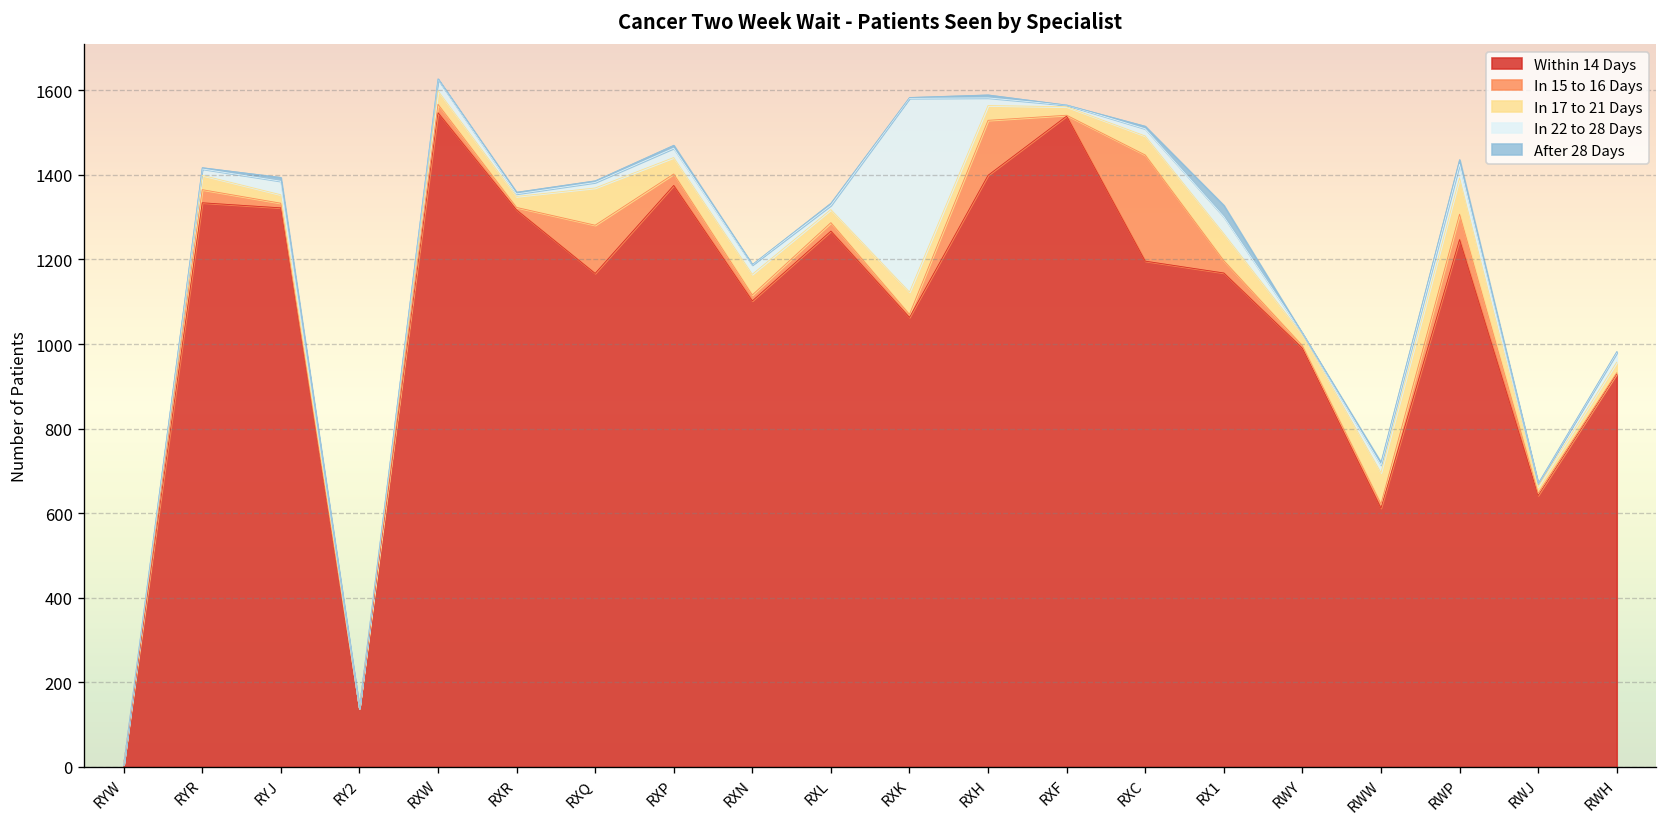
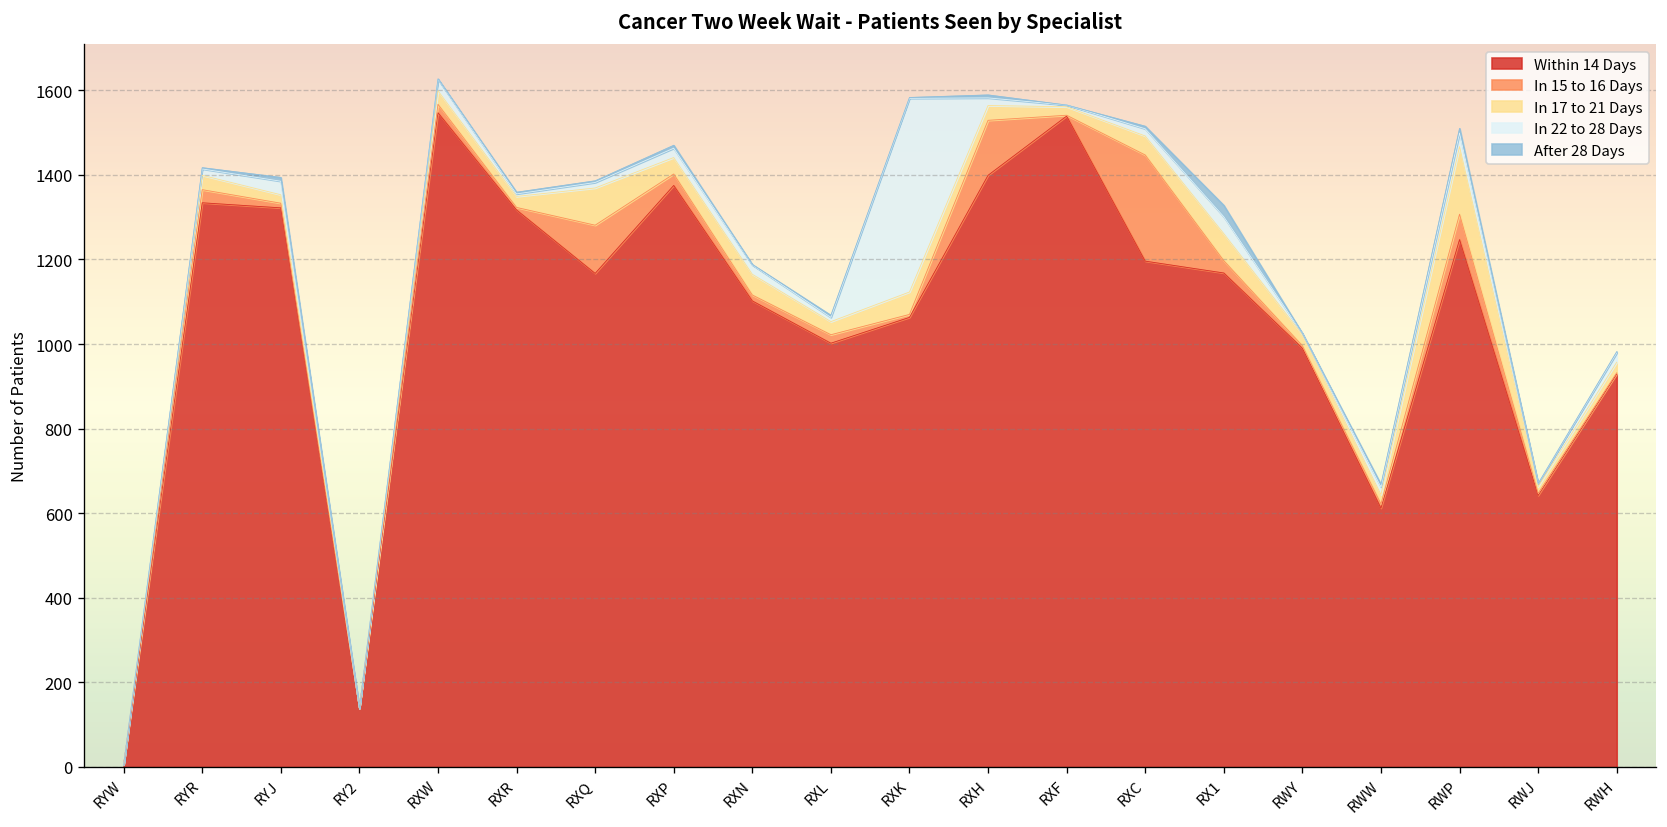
Within 14 Days, RXL: 1270 -> 1000
In 17 to 21 Days, RWW: 70 -> 20
In 17 to 21 Days, RWP: 90 -> 160
